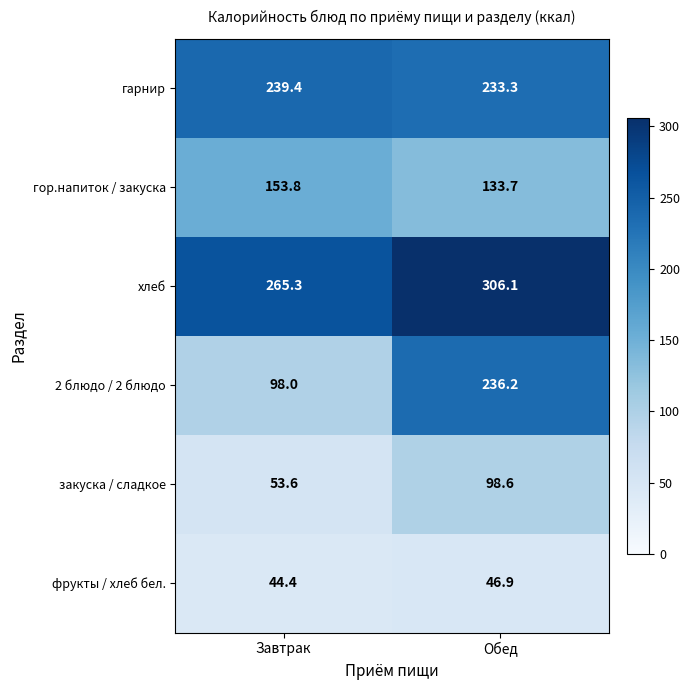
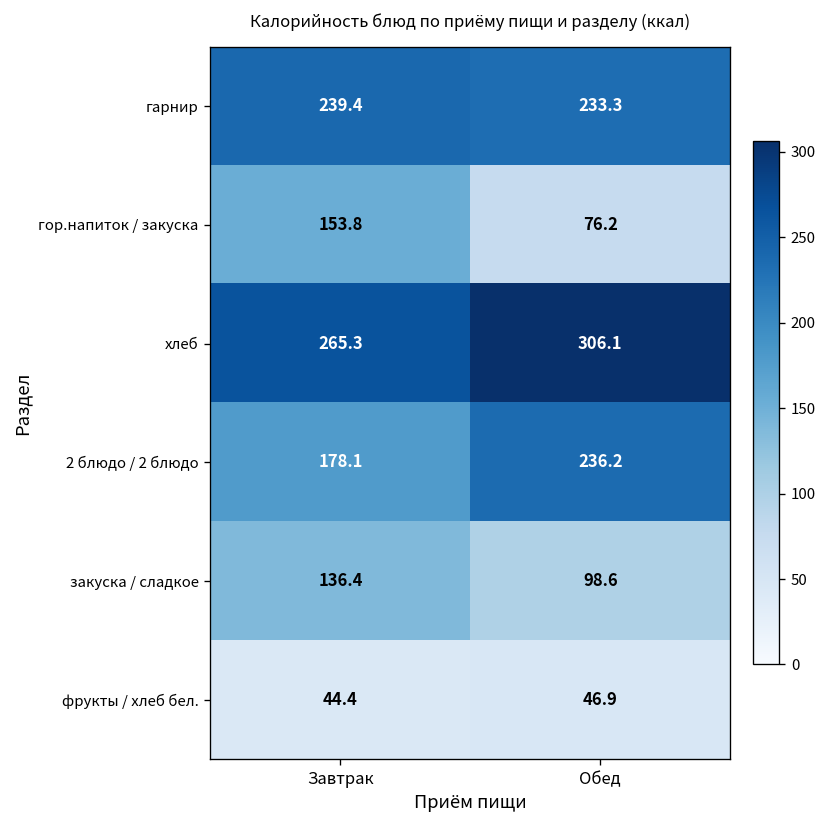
гор.напиток / закуска, Обед: 133.7 -> 76.2
2 блюдо / 2 блюдо, Завтрак: 98.0 -> 178.1
закуска / сладкое, Завтрак: 53.6 -> 136.4
